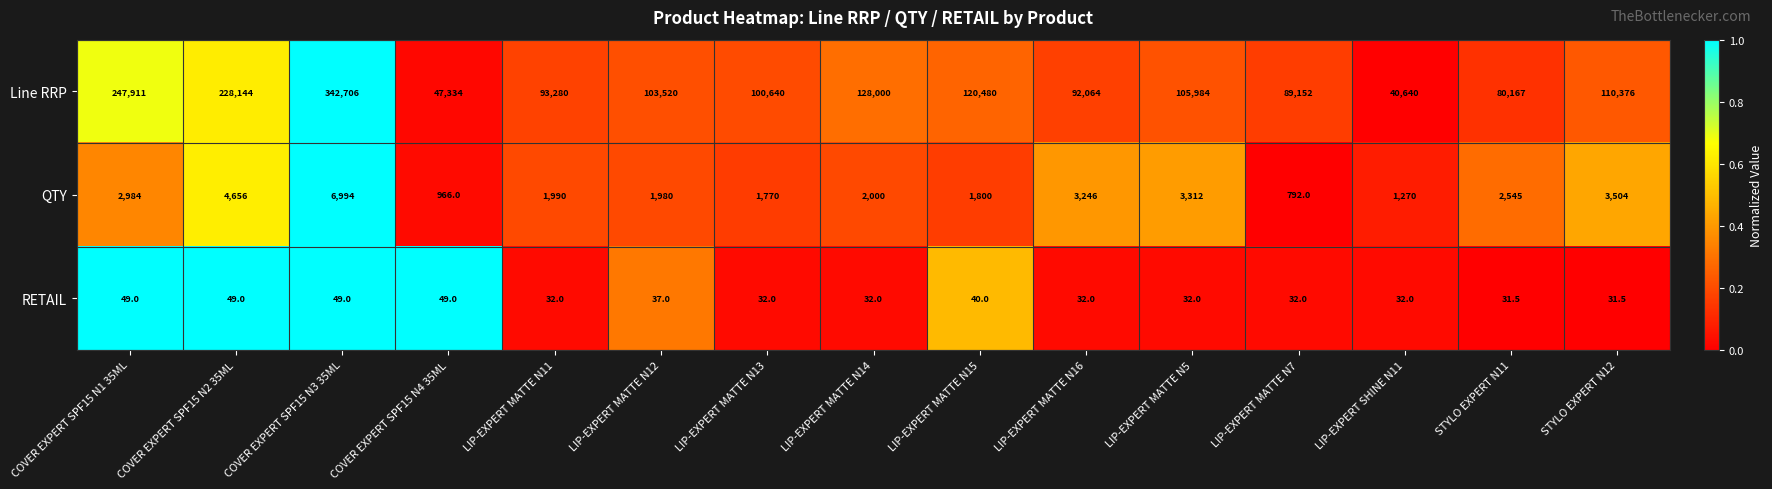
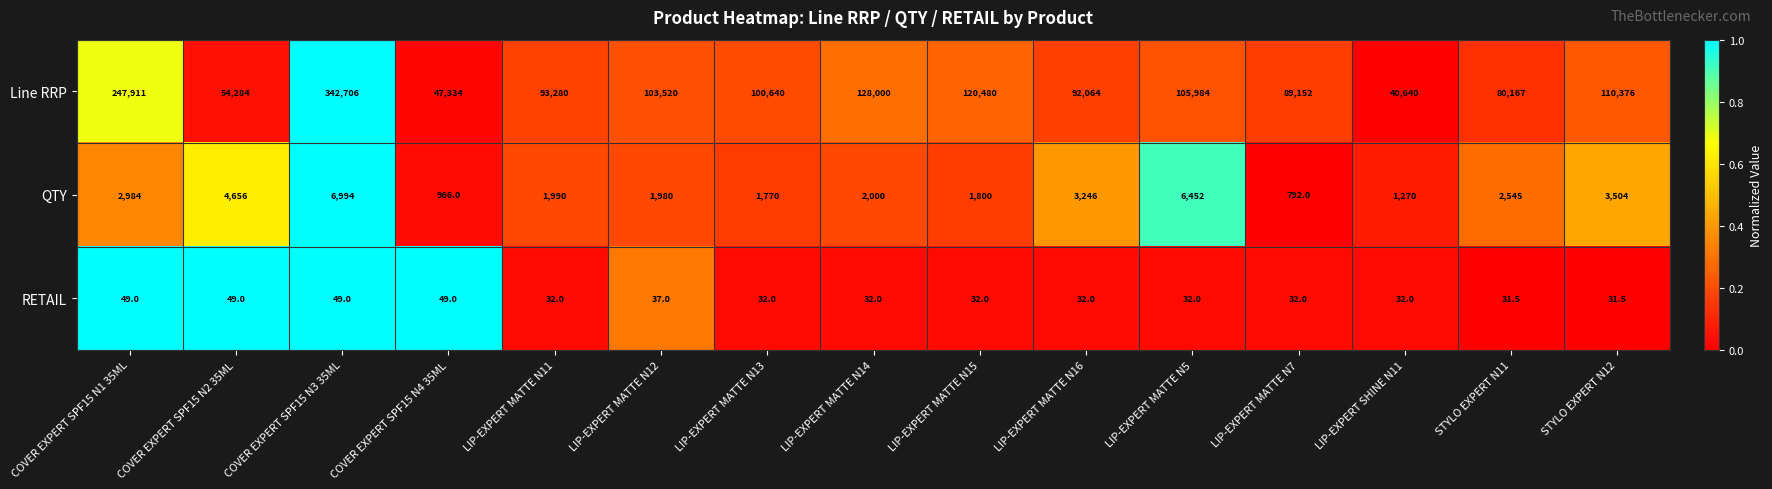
Line RRP, COVER EXPERT SPF15 N2 35ML: 228,144 -> 54,284
QTY, LIP-EXPERT MATTE N5: 3,312 -> 6,452
RETAIL, LIP-EXPERT MATTE N15: 40.0 -> 32.0
